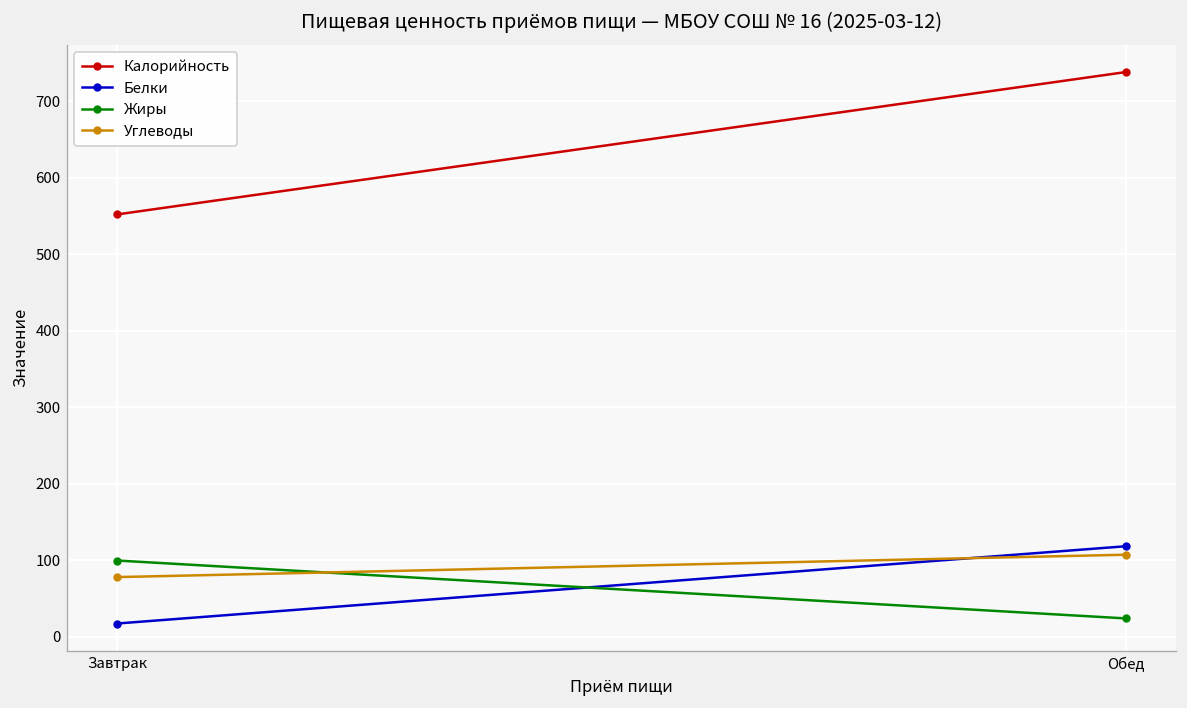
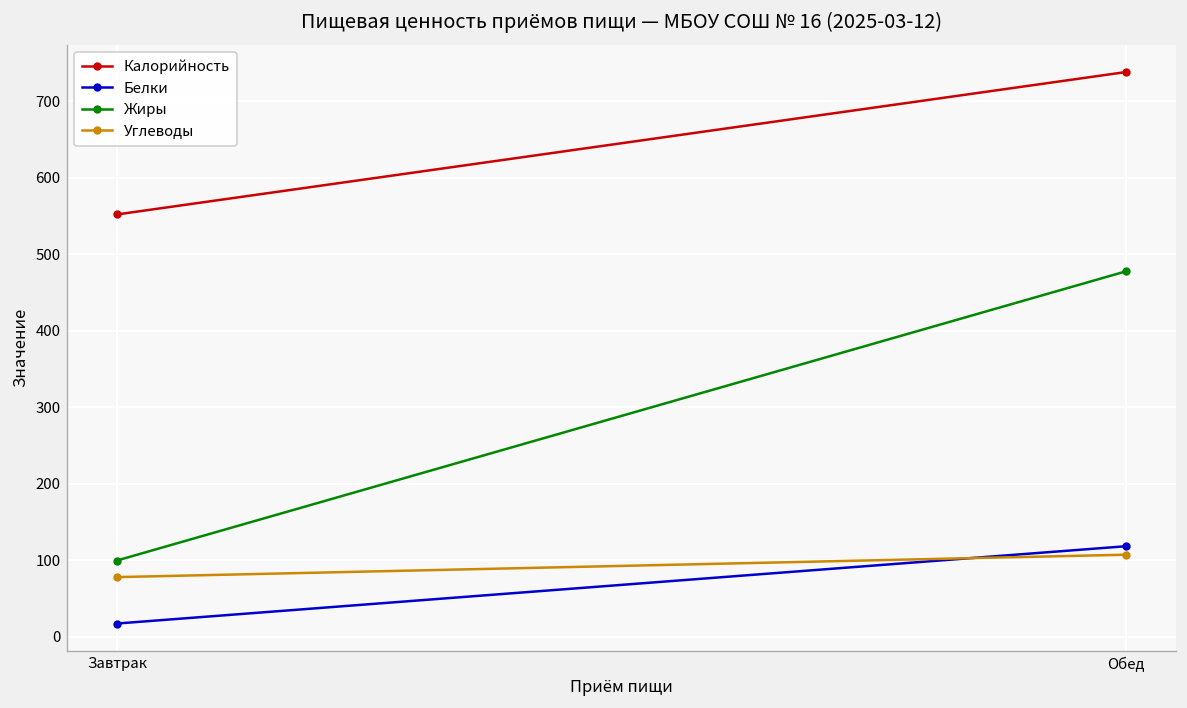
Жиры, Обед: 20 -> 480
